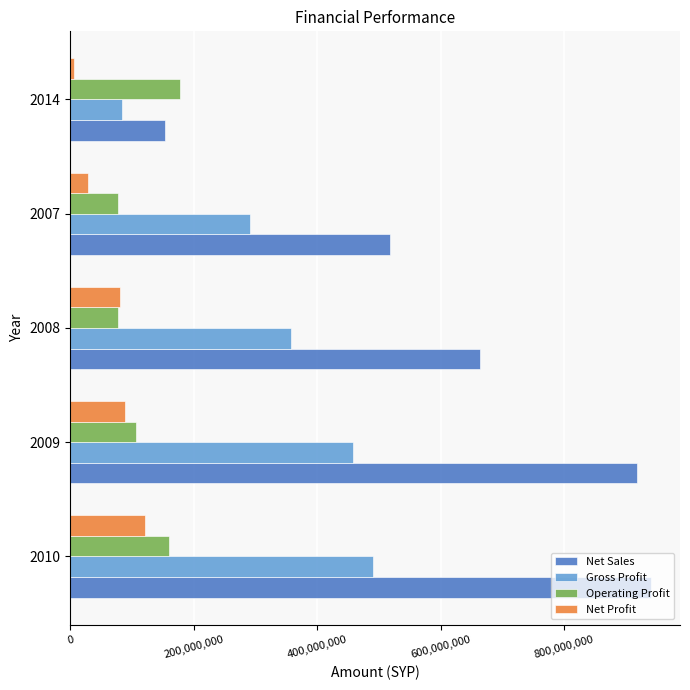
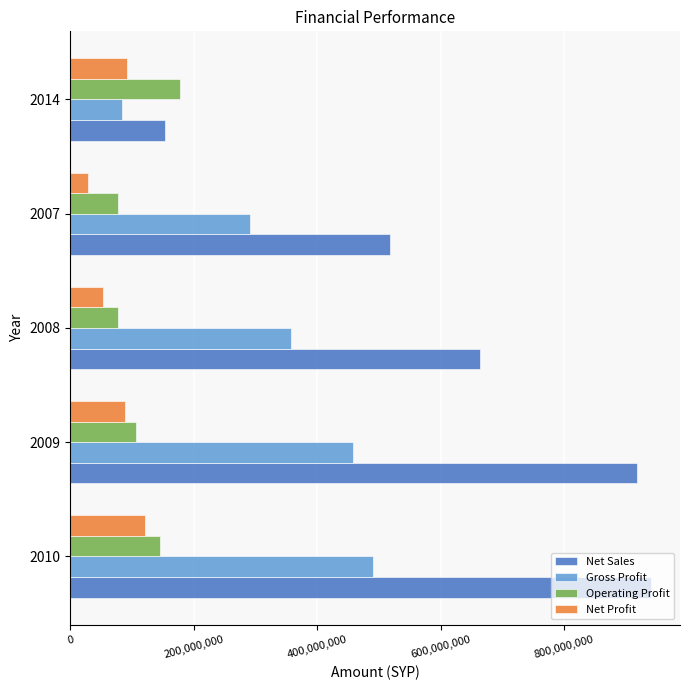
Net Profit, 2014: 10,000,000 -> 90,000,000
Net Profit, 2008: 80,000,000 -> 50,000,000
Operating Profit, 2010: 160,000,000 -> 150,000,000
